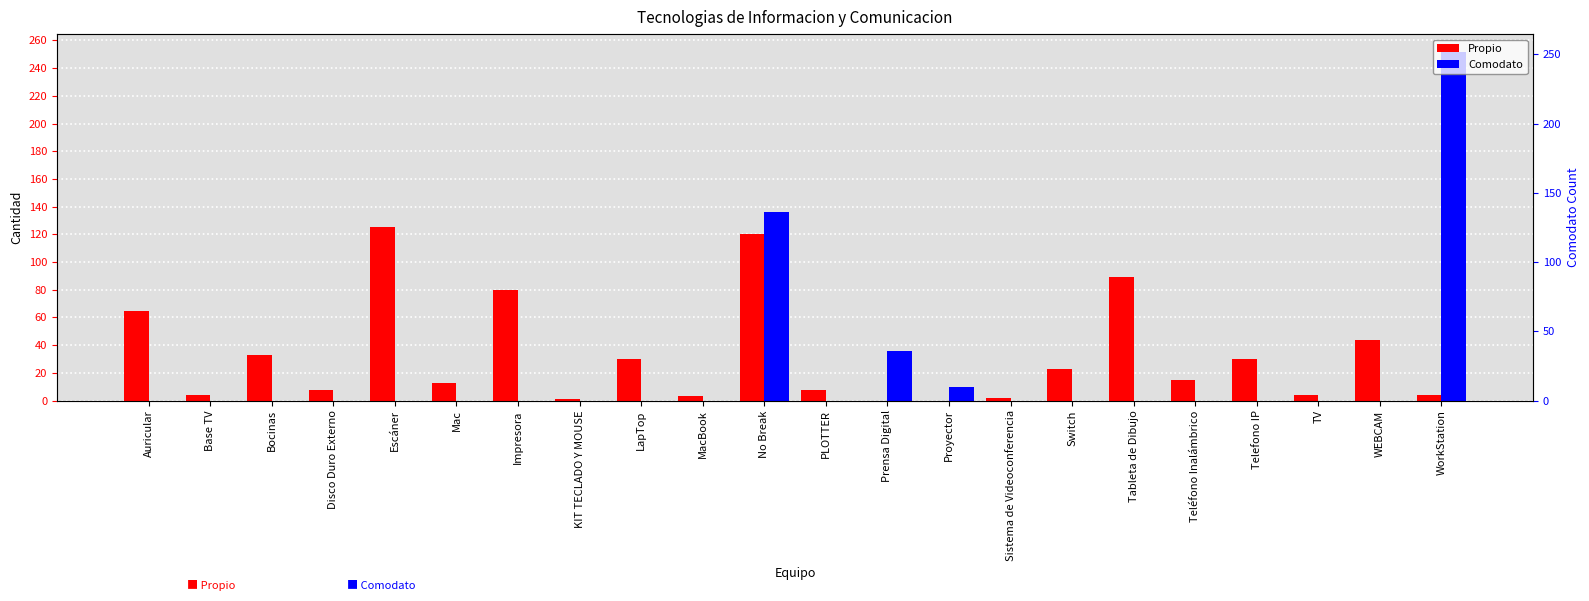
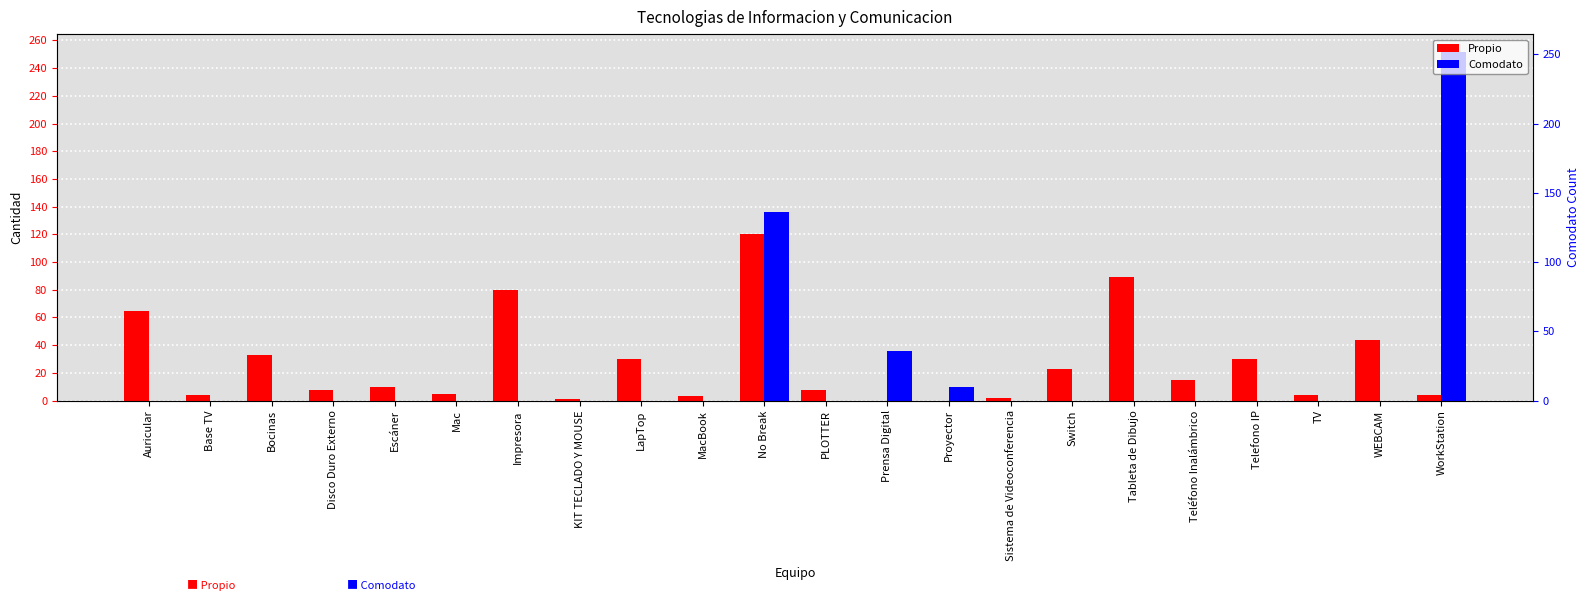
Propio, Escáner: 125 -> 10
Propio, Mac: 13 -> 5
